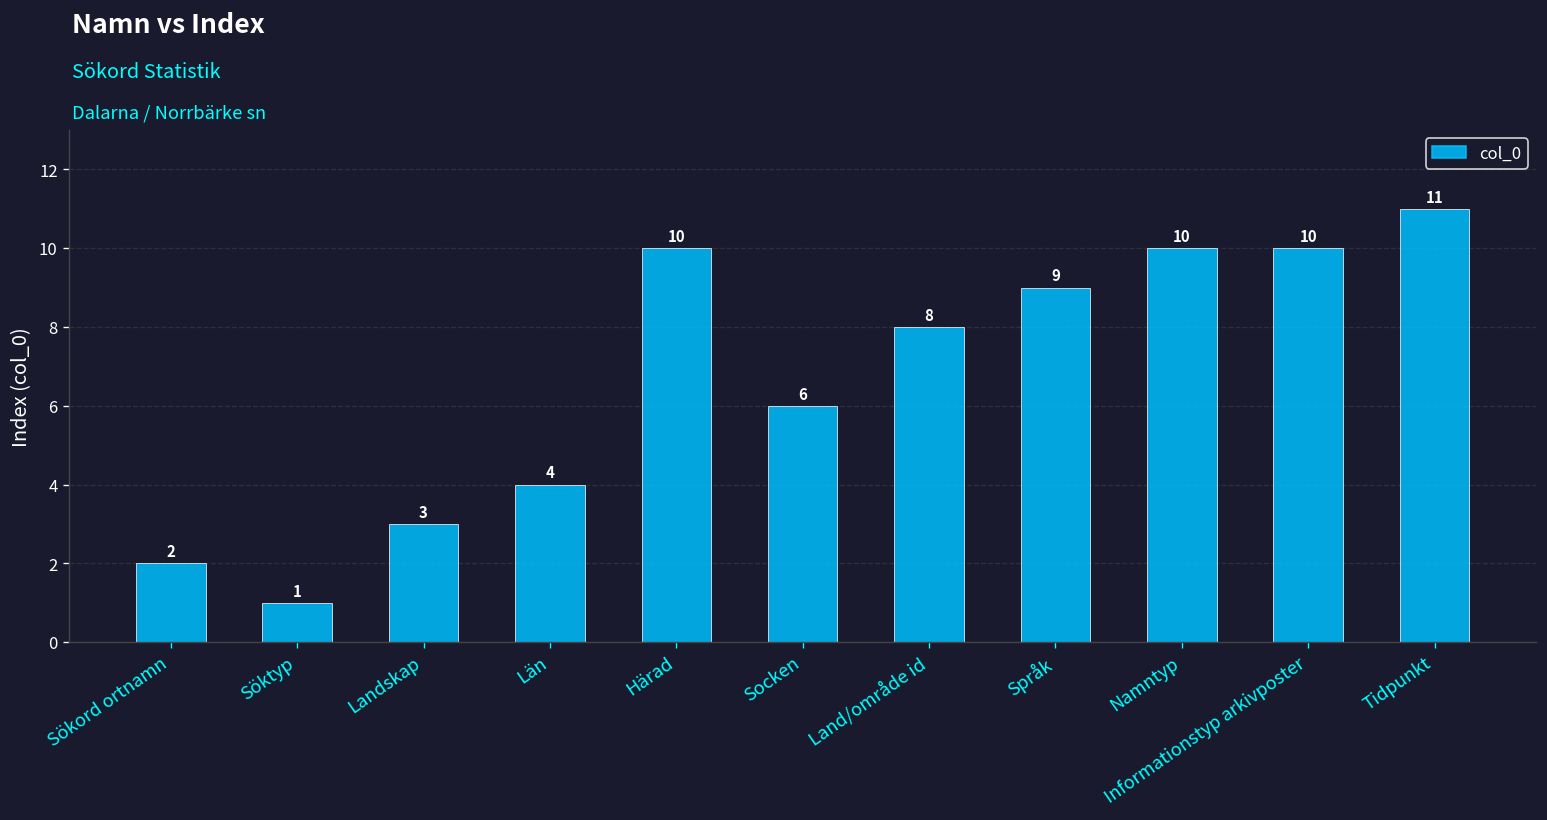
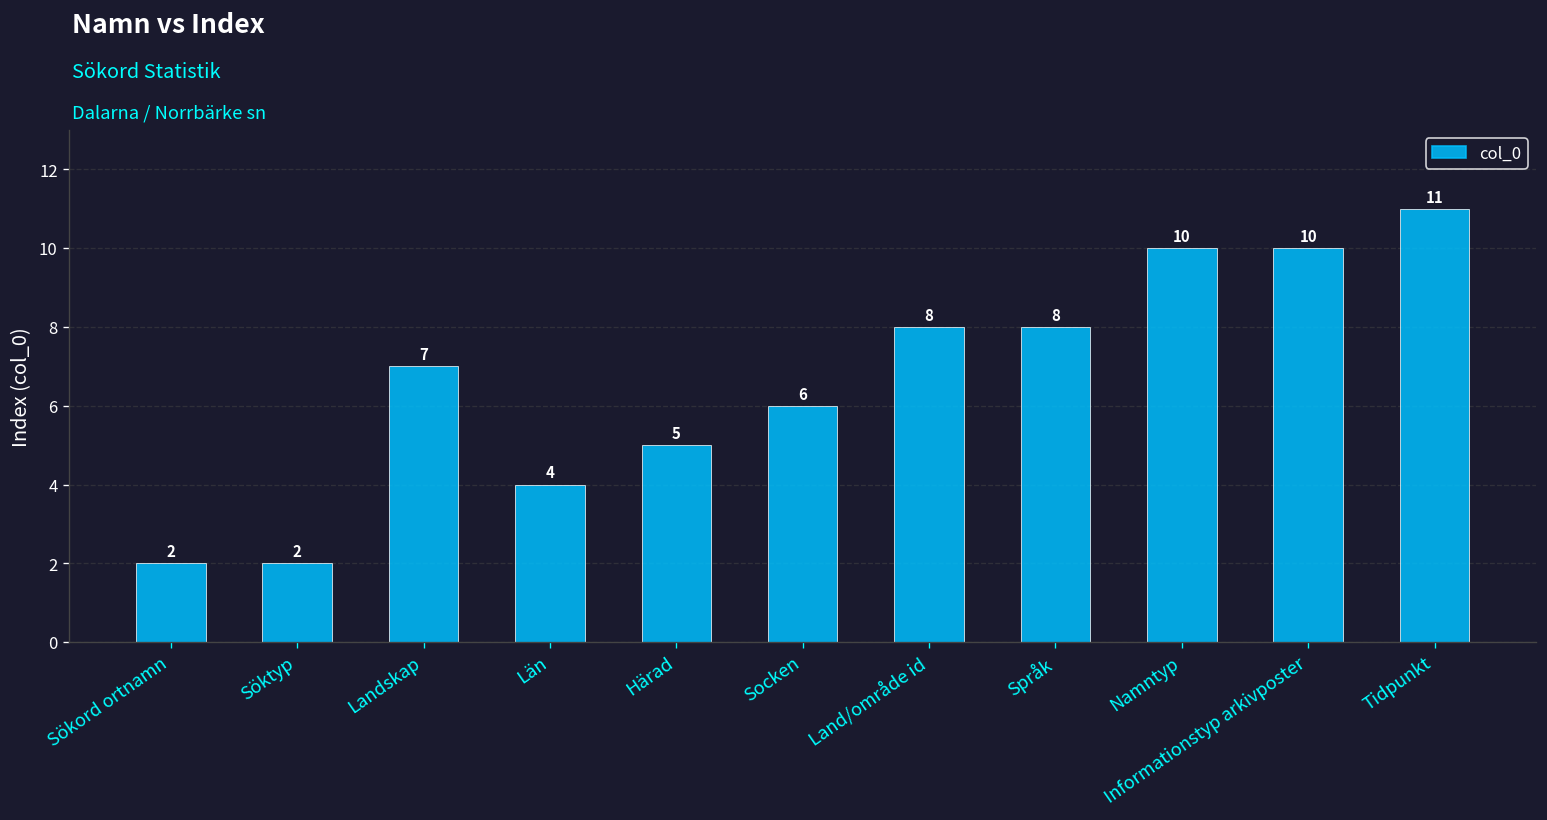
Söktyp: 1 -> 2
Landskap: 3 -> 7
Härad: 10 -> 5
Språk: 9 -> 8
